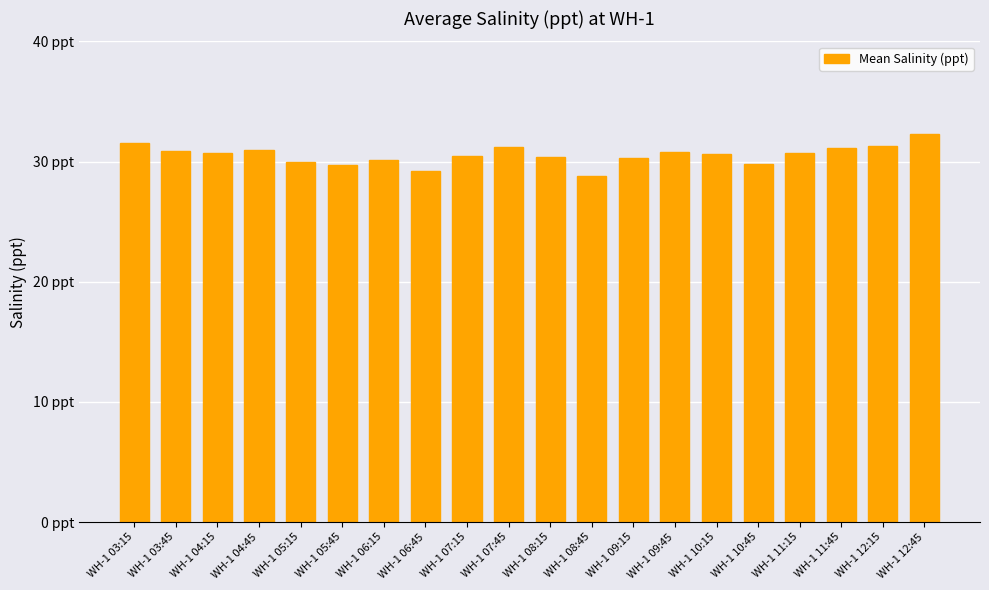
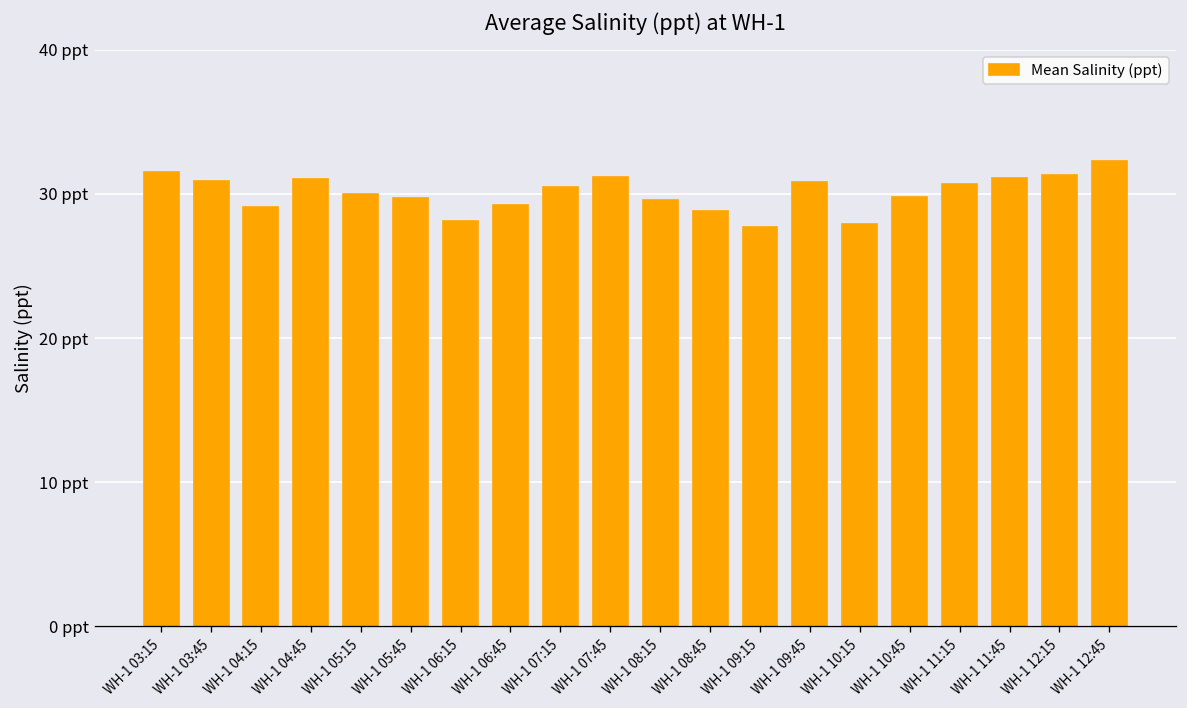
WH-1 04:15: 30.7 ppt -> 29.1 ppt
WH-1 06:15: 30.1 ppt -> 28.1 ppt
WH-1 08:15: 30.4 ppt -> 29.6 ppt
WH-1 09:15: 30.3 ppt -> 27.7 ppt
WH-1 10:15: 30.6 ppt -> 27.9 ppt
